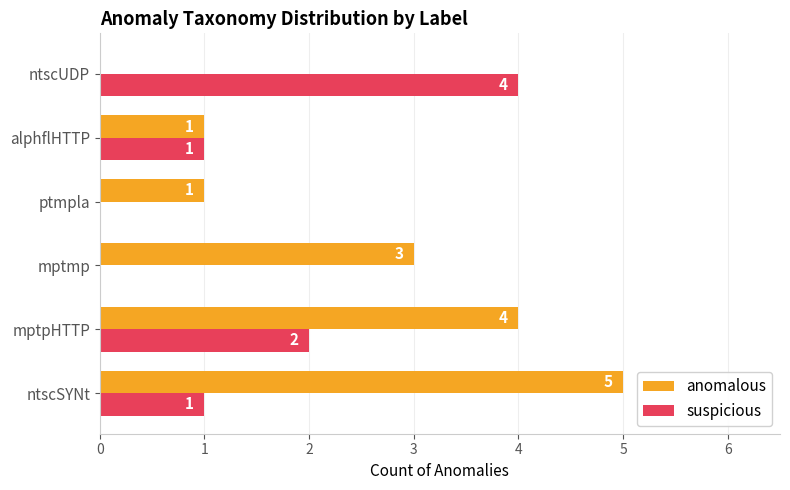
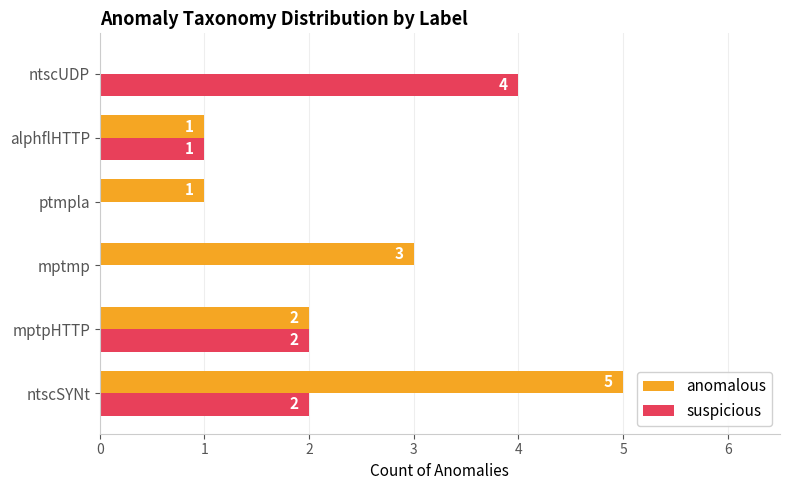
anomalous, mptpHTTP: 4 -> 2
suspicious, ntscSYNt: 1 -> 2
